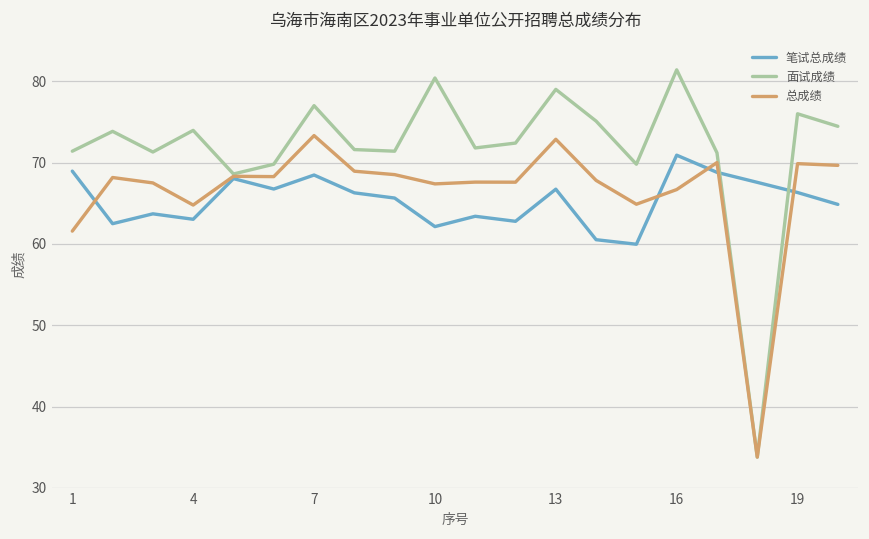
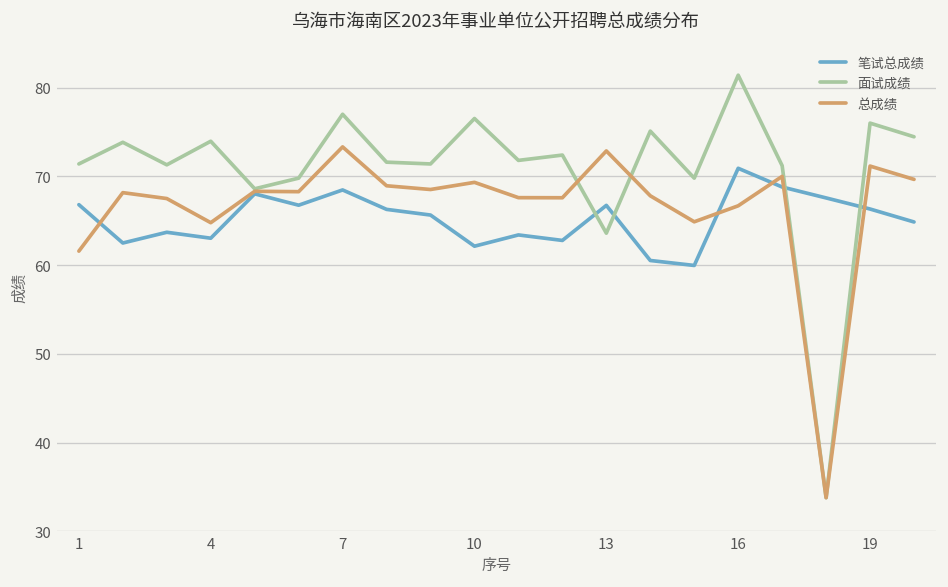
笔试总成绩, 1: 69 -> 67
面试成绩, 10: 80 -> 77
总成绩, 10: 67 -> 69
面试成绩, 13: 79 -> 64
总成绩, 19: 70 -> 71
